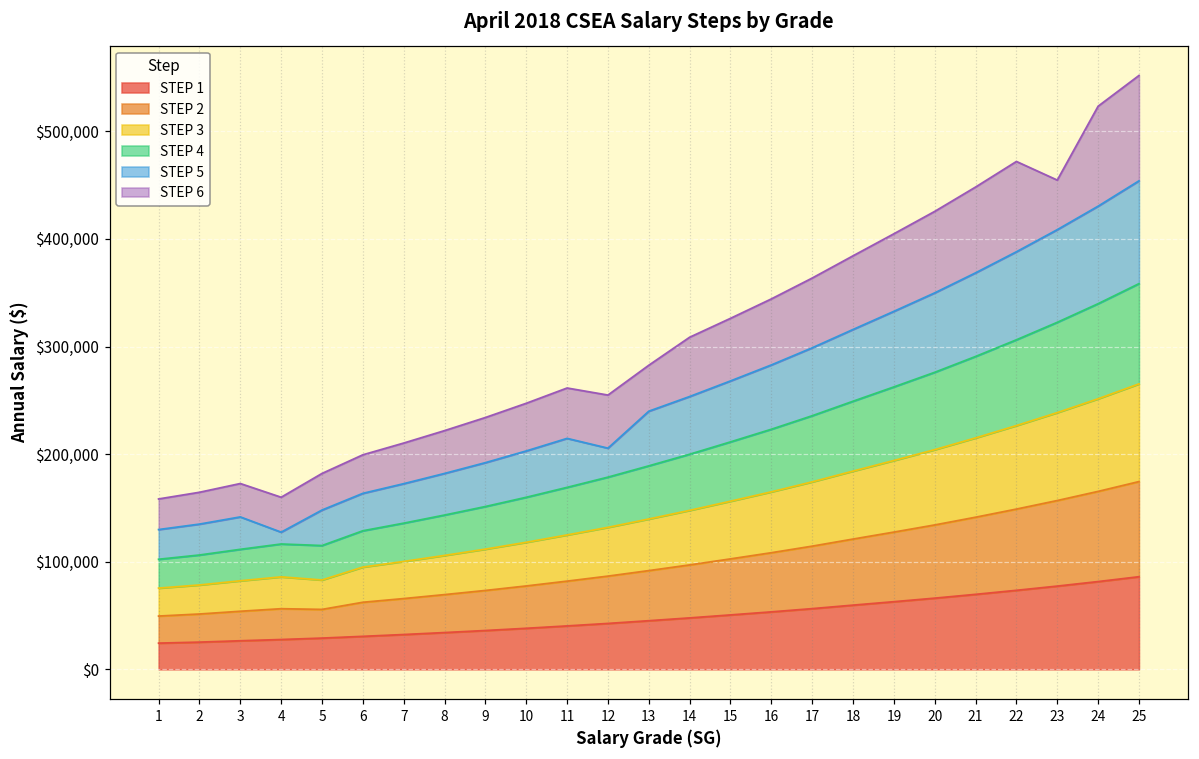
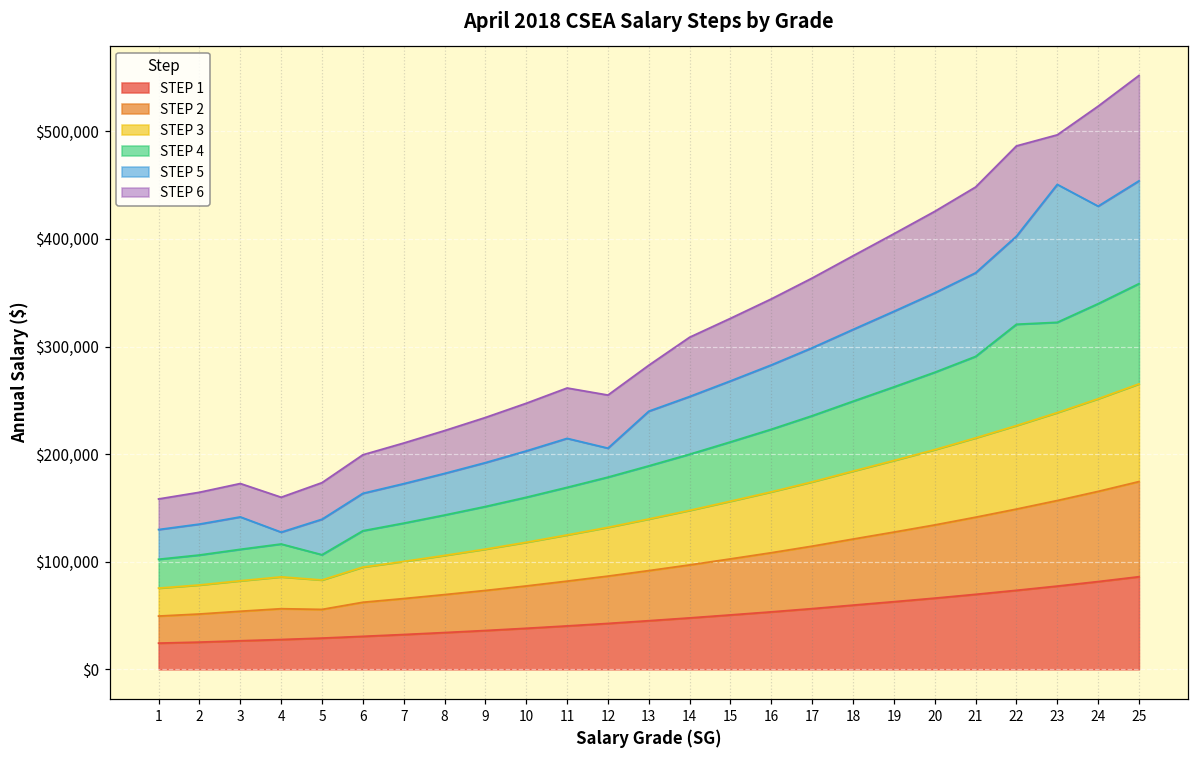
STEP 4, 5: $30,000 -> $20,000
STEP 4, 22: $80,000 -> $90,000
STEP 5, 23: $90,000 -> $130,000
